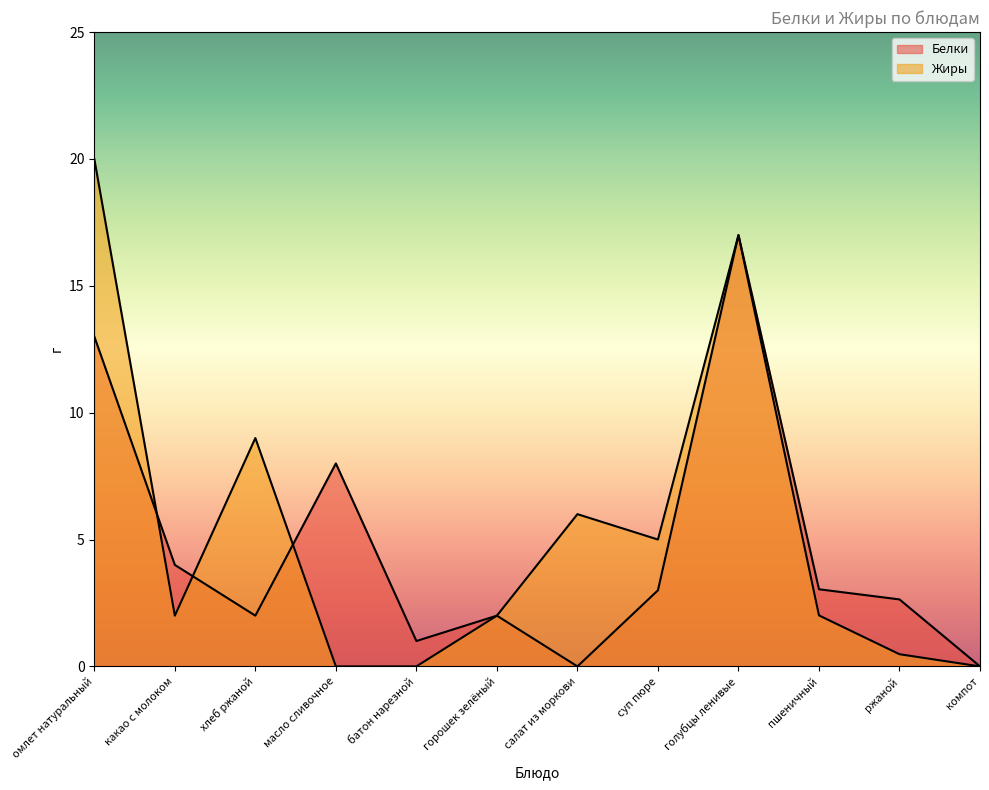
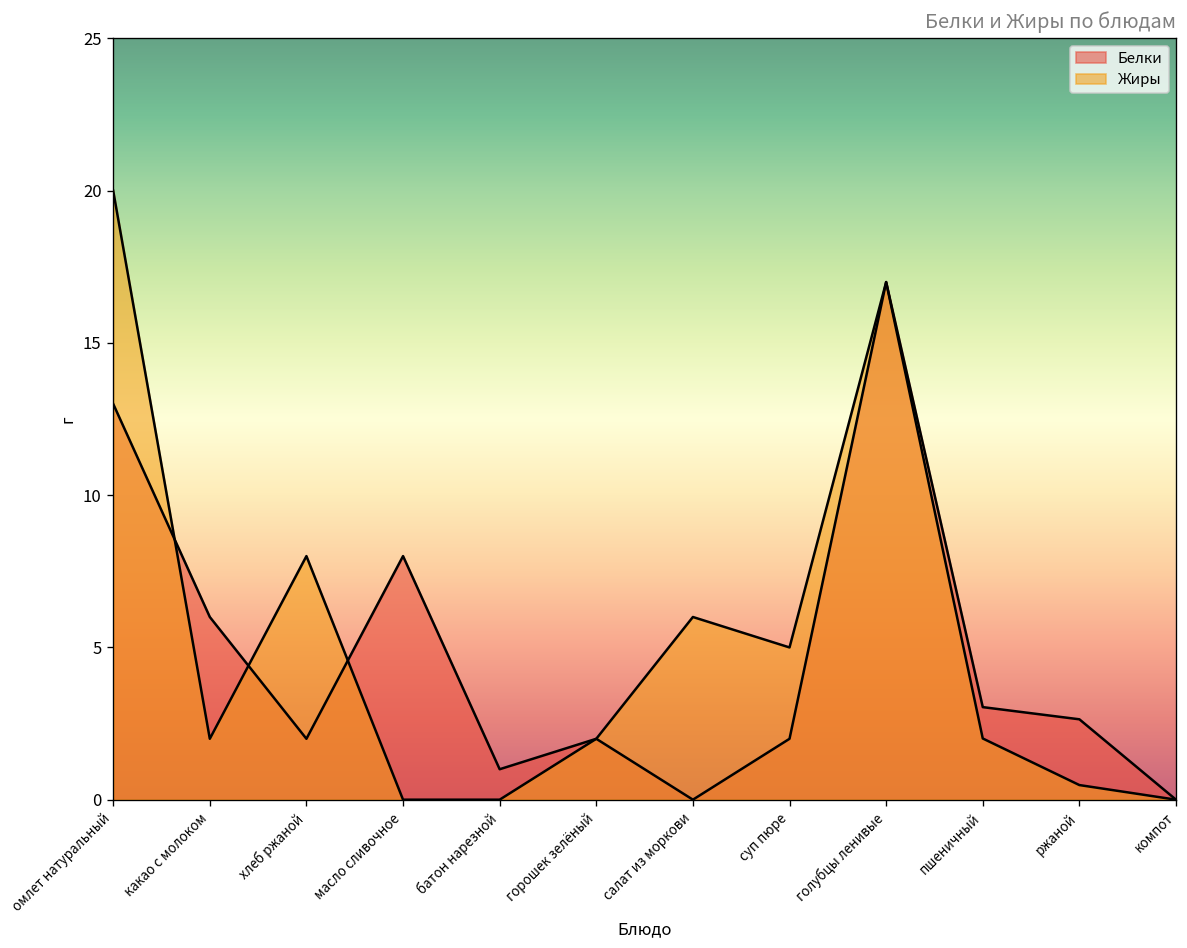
Белки, какао с молоком: 4 -> 6
Жиры, хлеб ржаной: 9 -> 8
Белки, суп пюре: 3 -> 2
